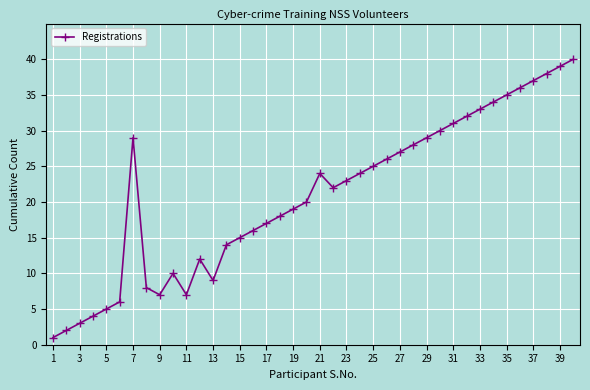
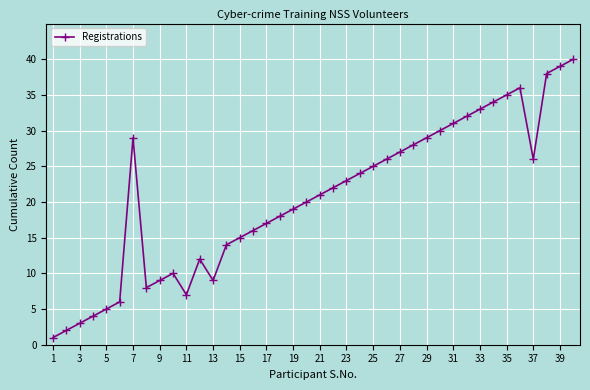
9: 7 -> 9
21: 24 -> 21
37: 37 -> 26
